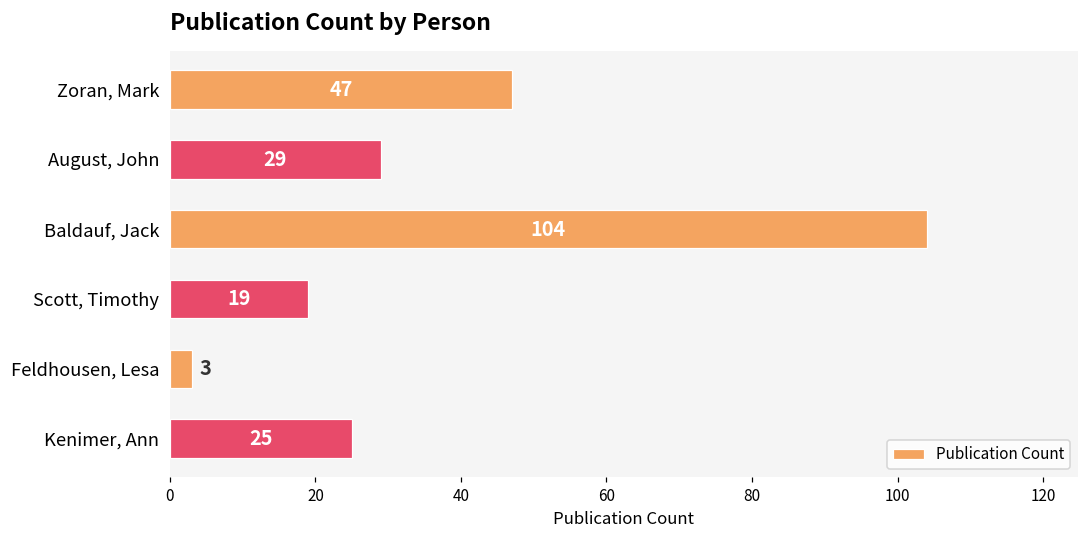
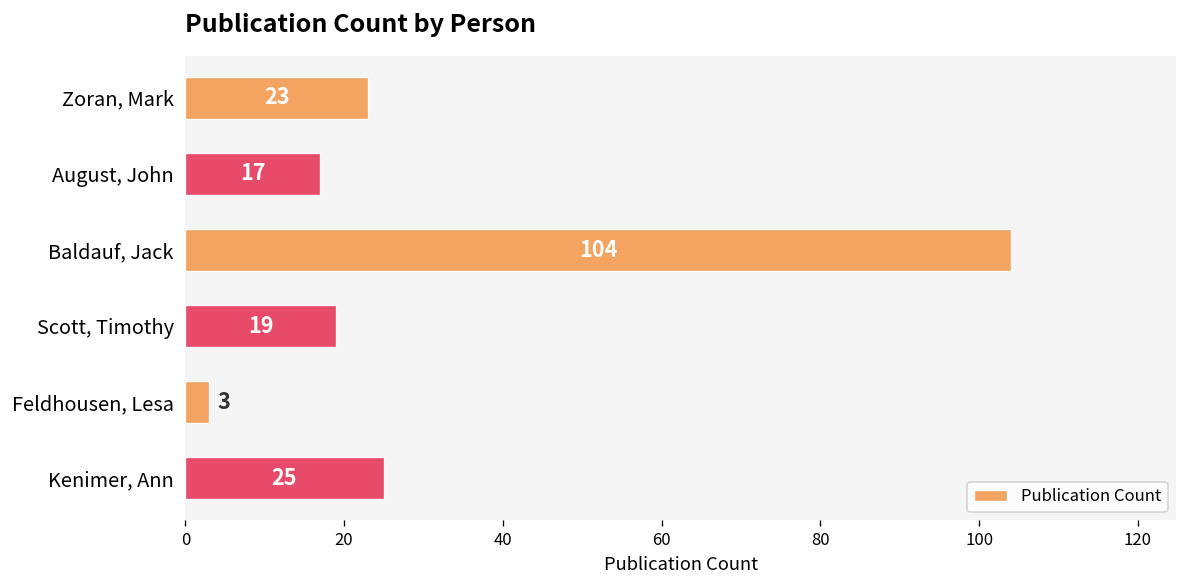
Zoran, Mark: 47 -> 23
August, John: 29 -> 17
